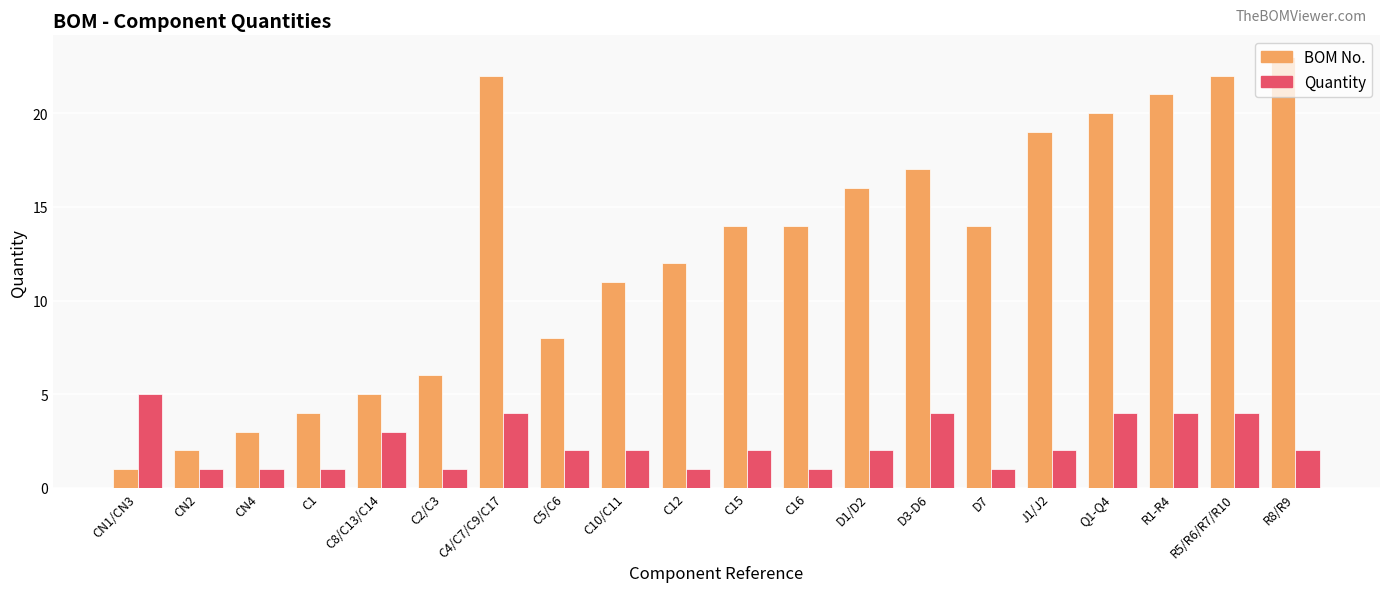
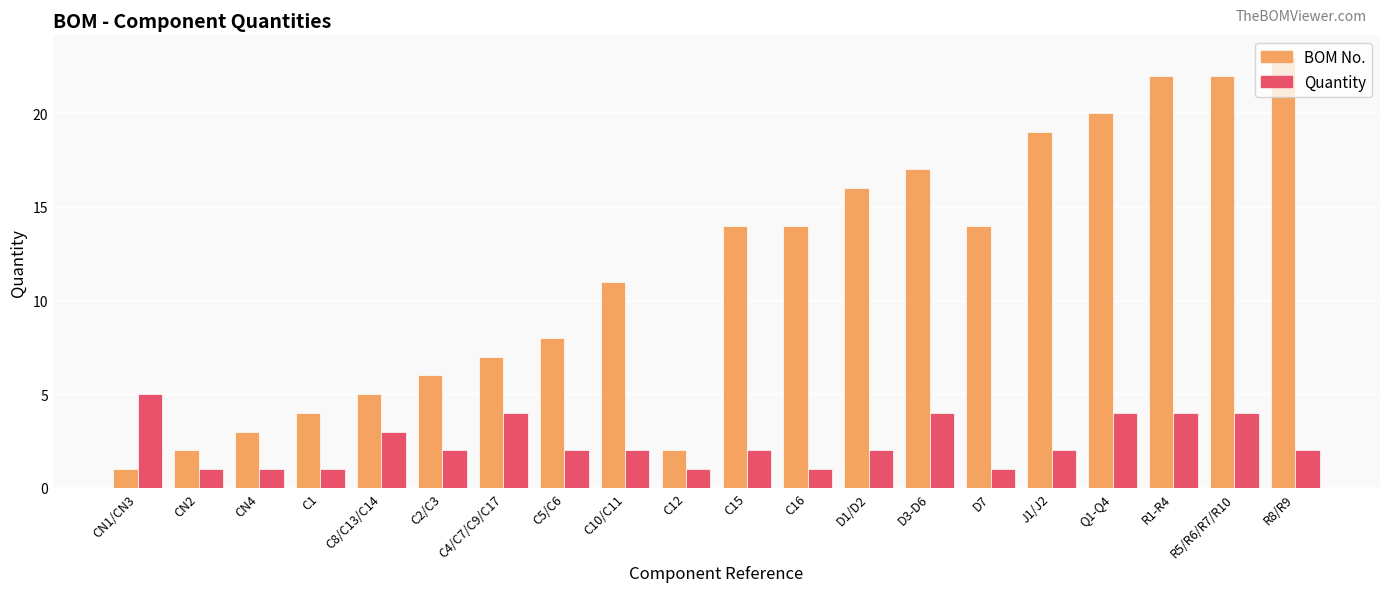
Quantity, C2/C3: 1 -> 2
BOM No., C4/C7/C9/C17: 22 -> 7
BOM No., C12: 12 -> 2
BOM No., R1-R4: 21 -> 22
